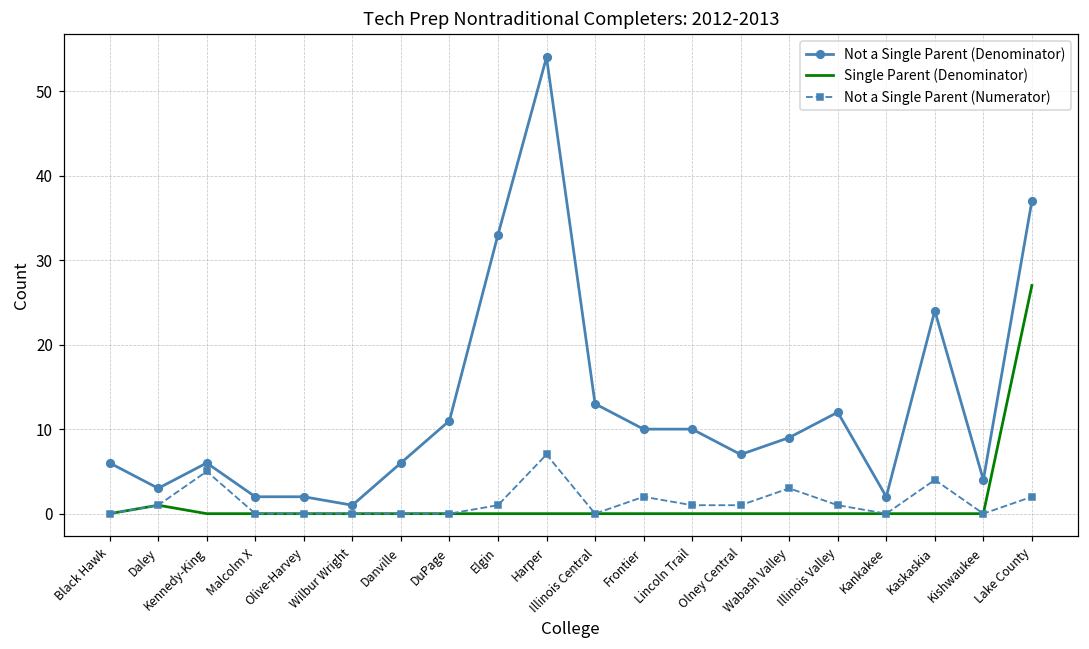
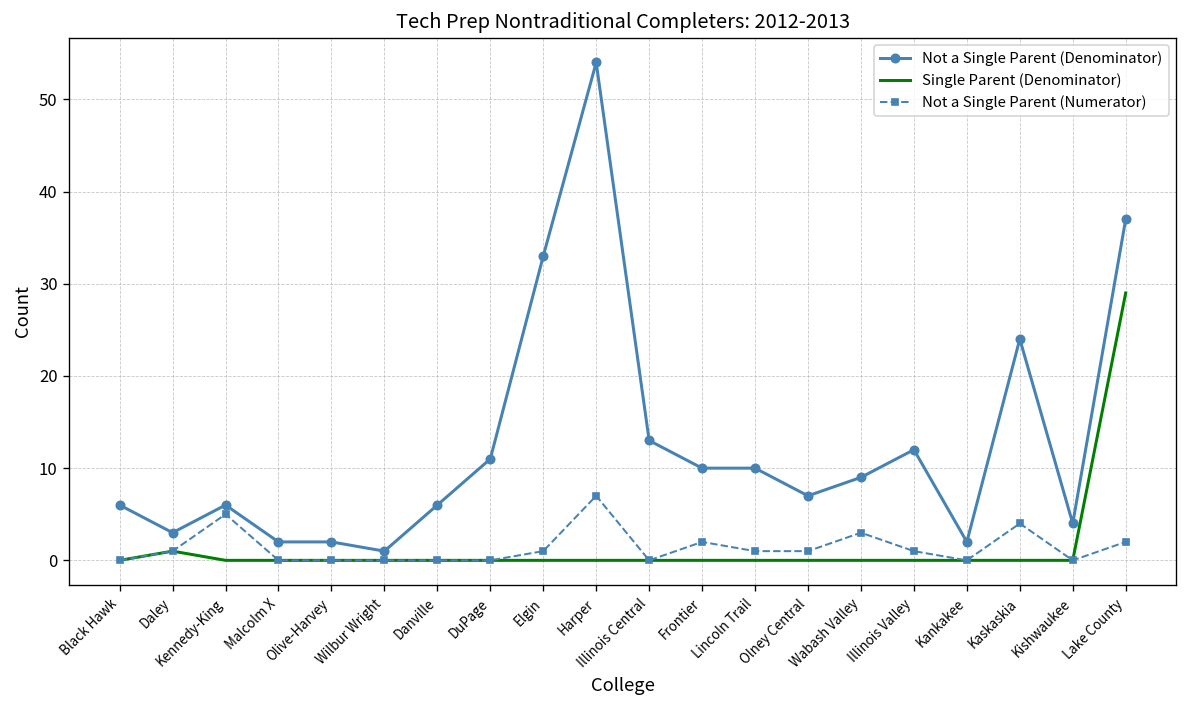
Single Parent (Denominator), Lake County: 27 -> 29
